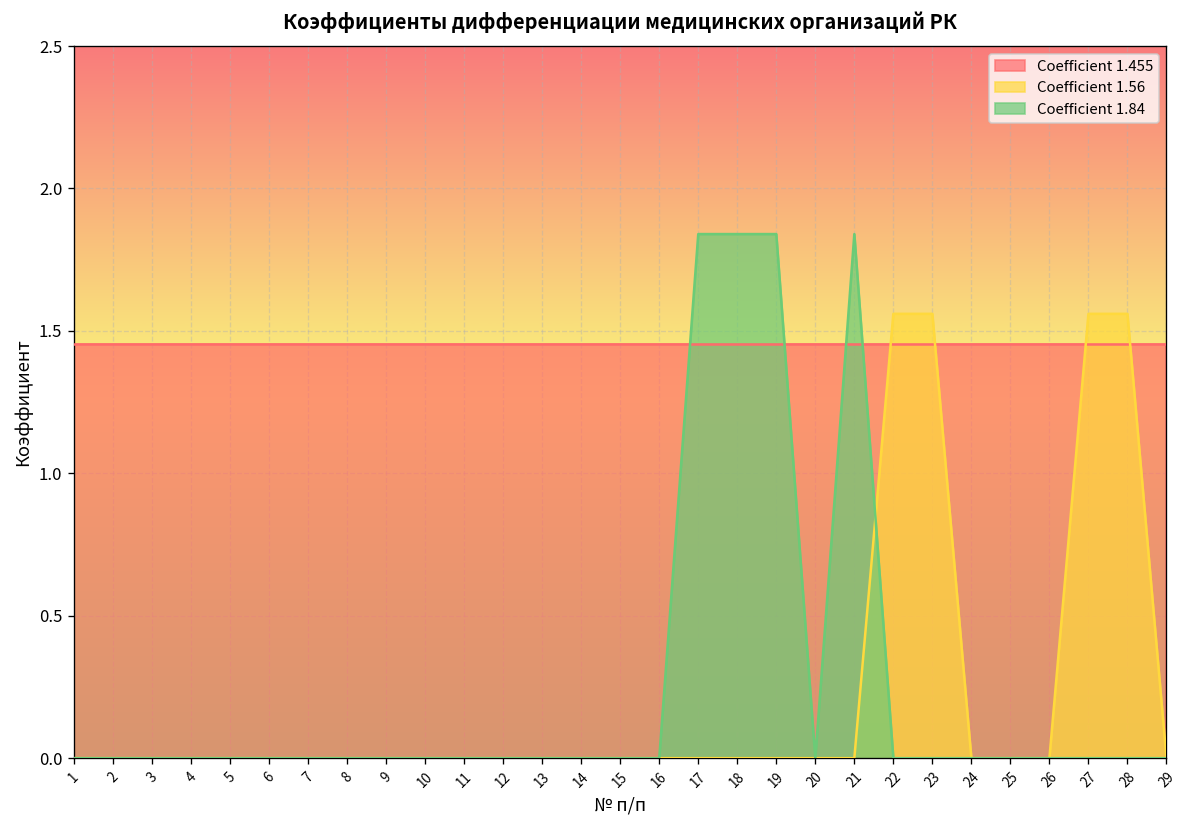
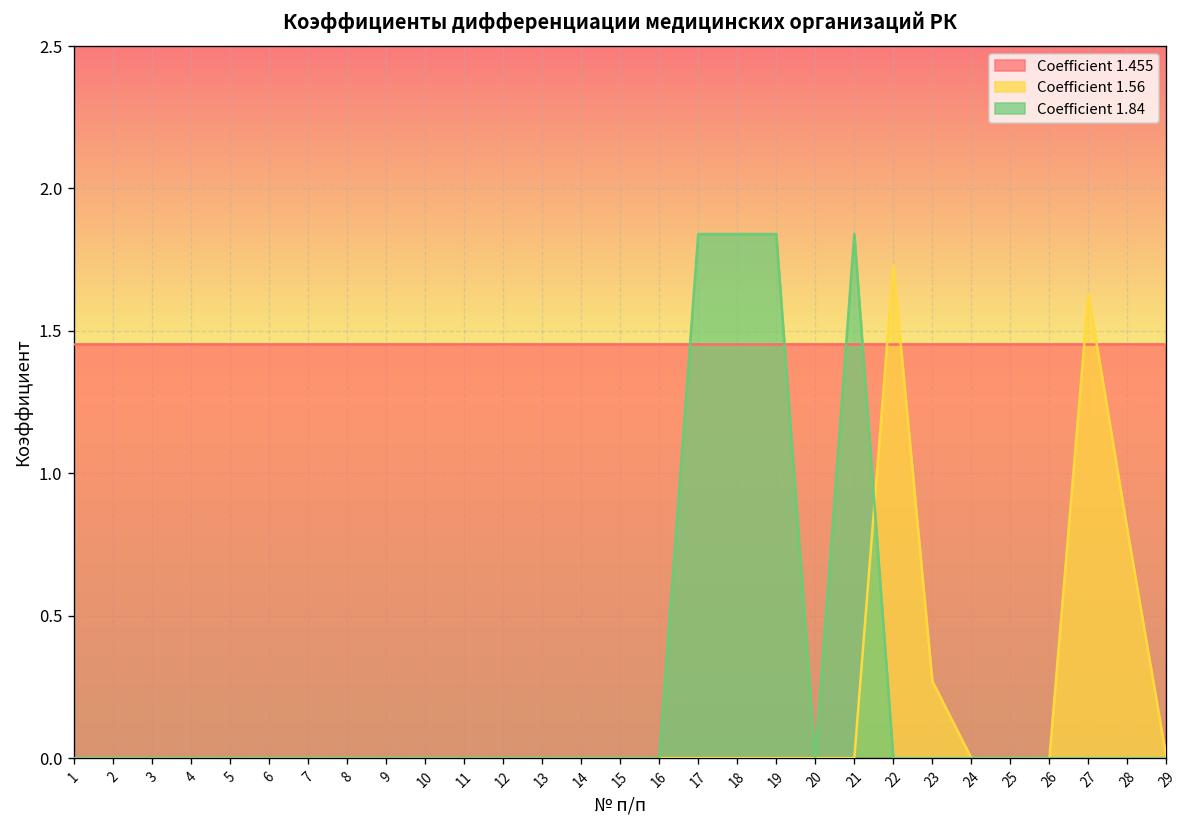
Coefficient 1.56, 22: 1.56 -> 1.73
Coefficient 1.56, 23: 1.56 -> 0.27
Coefficient 1.56, 27: 1.56 -> 1.63
Coefficient 1.56, 28: 1.56 -> 0.80
